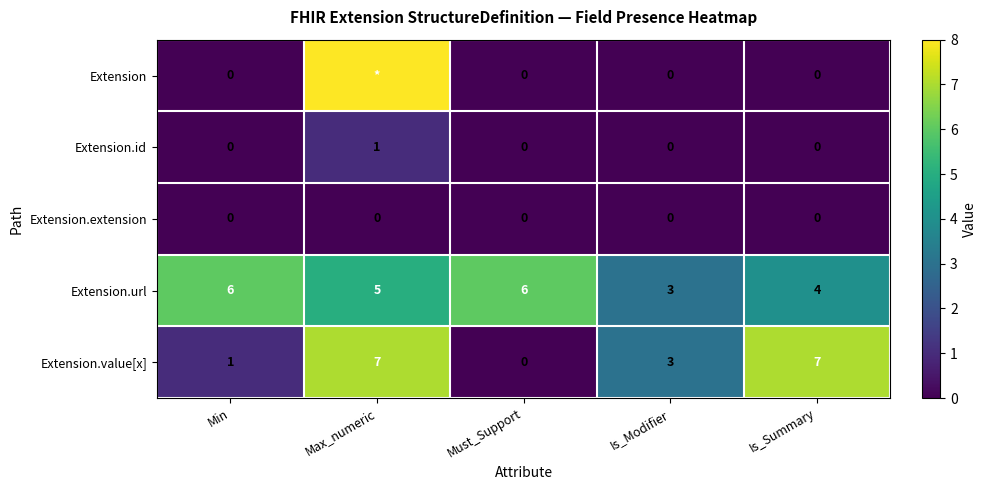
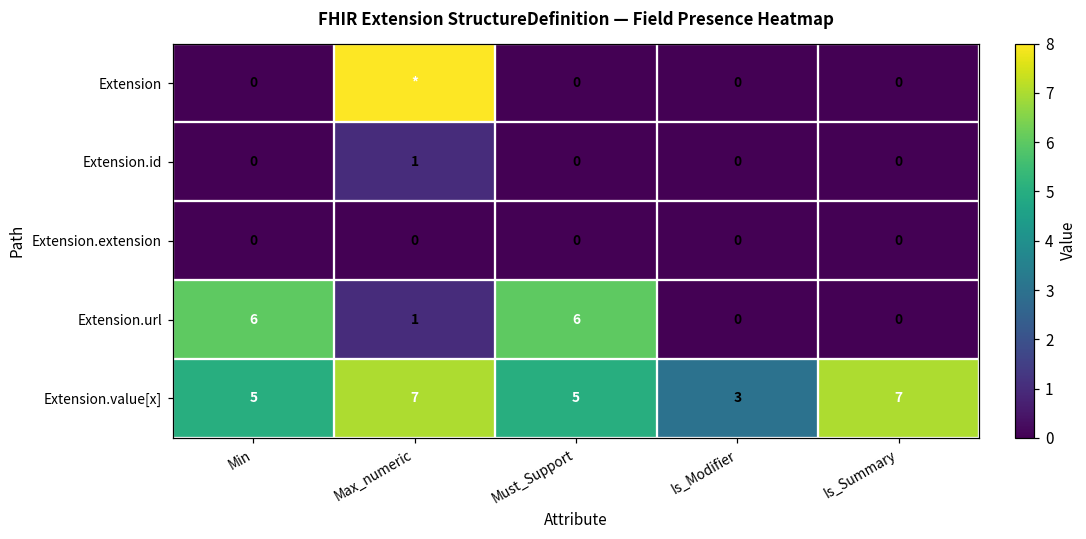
Extension.url, Max_numeric: 5 -> 1
Extension.url, Is_Modifier: 3 -> 0
Extension.url, Is_Summary: 4 -> 0
Extension.value[x], Min: 1 -> 5
Extension.value[x], Must_Support: 0 -> 5
